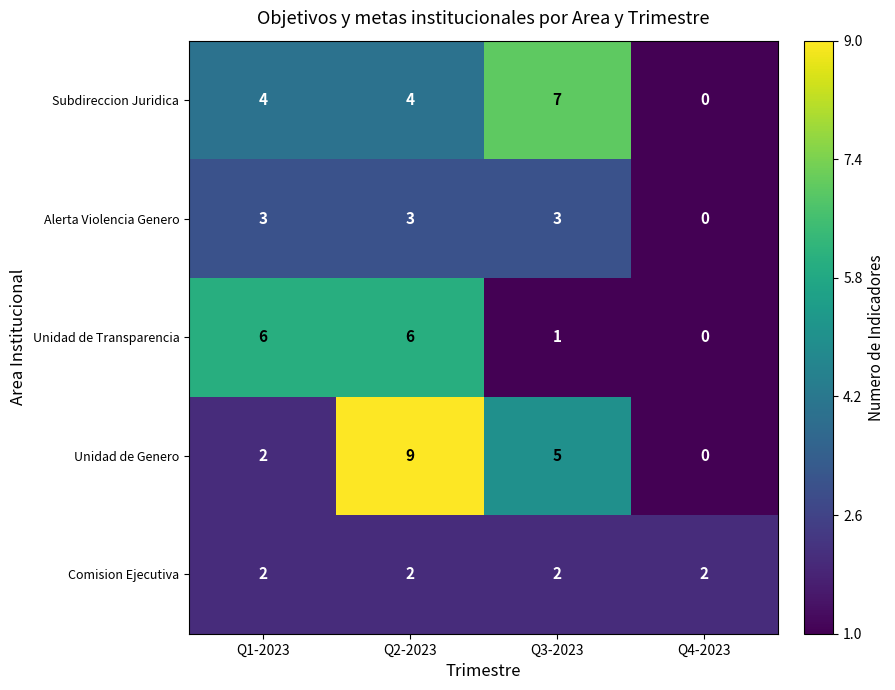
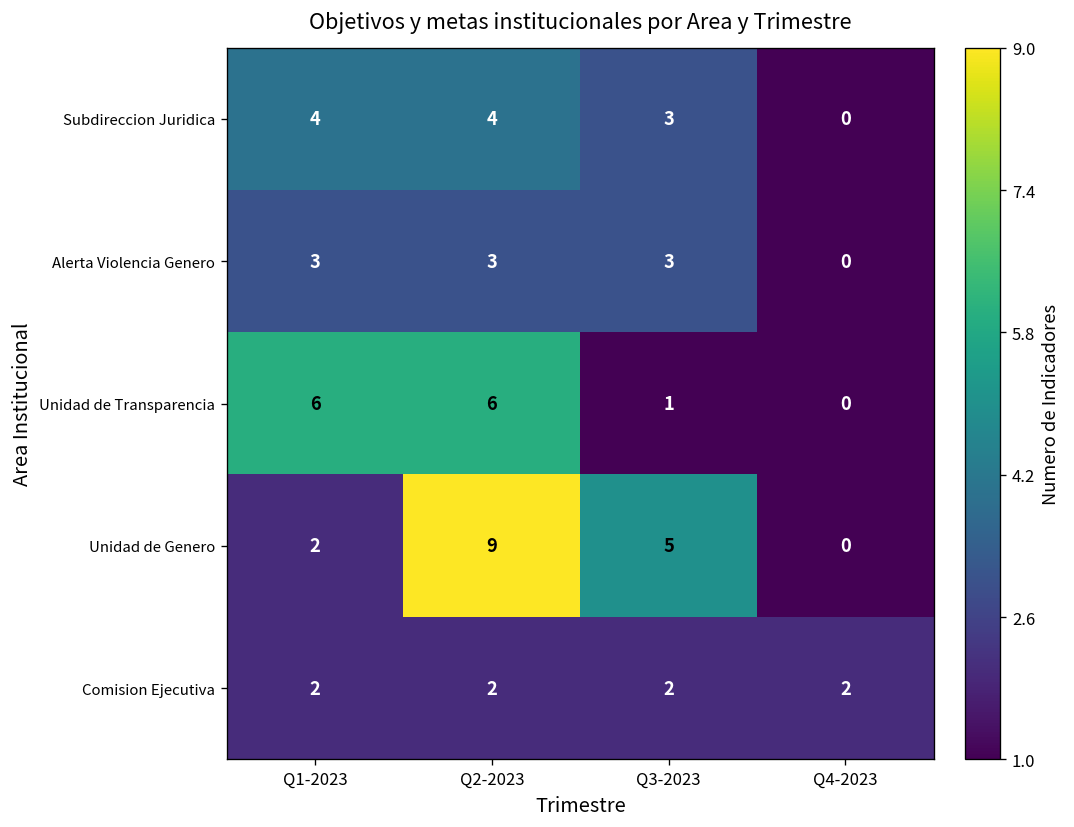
Subdireccion Juridica, Q3-2023: 7 -> 3
